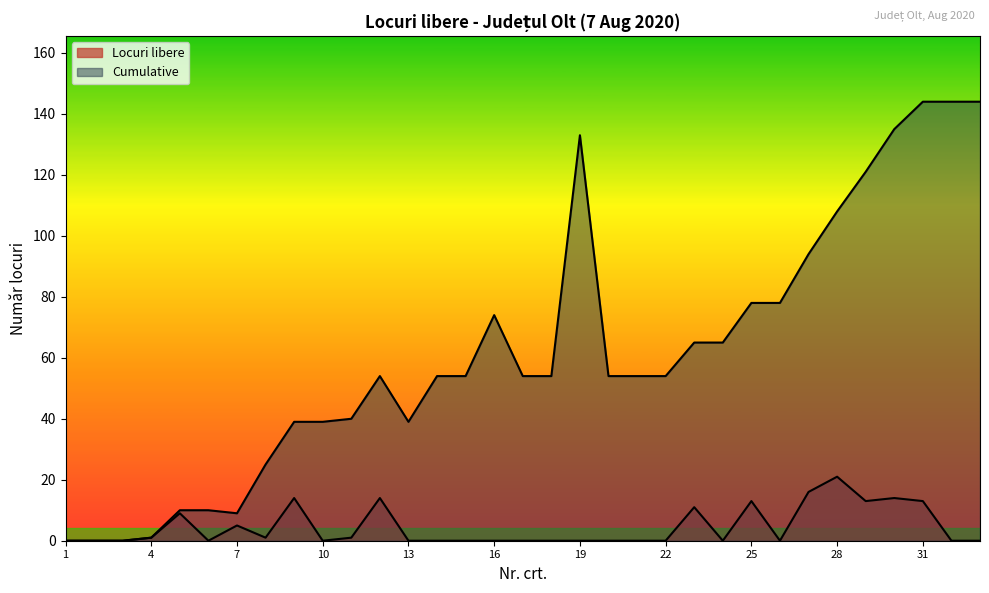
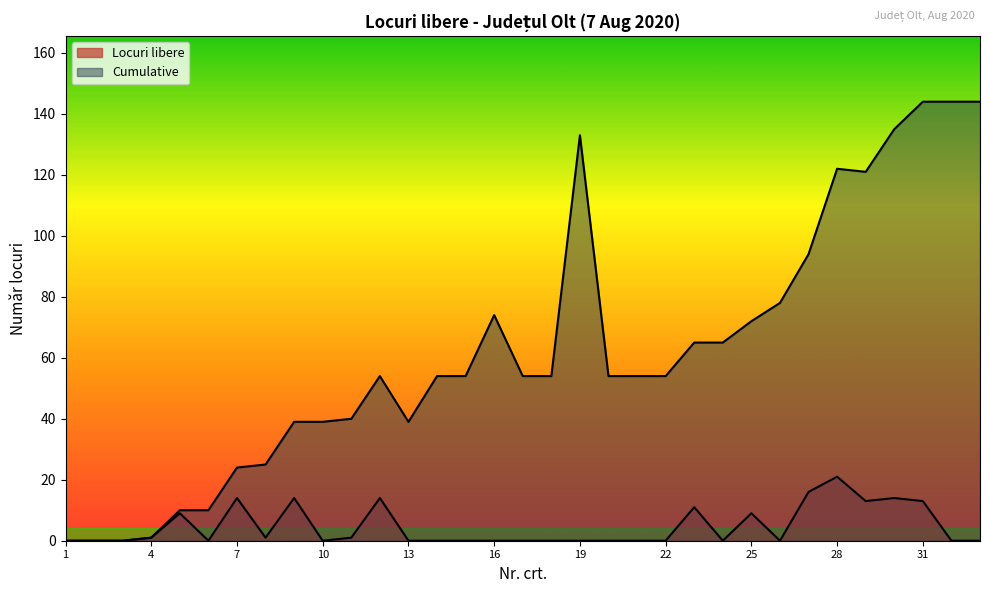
Locuri libere, 7: 5 -> 14
Cumulative, 7: 9 -> 24
Locuri libere, 25: 13 -> 9
Cumulative, 25: 78 -> 72
Cumulative, 28: 108 -> 122
